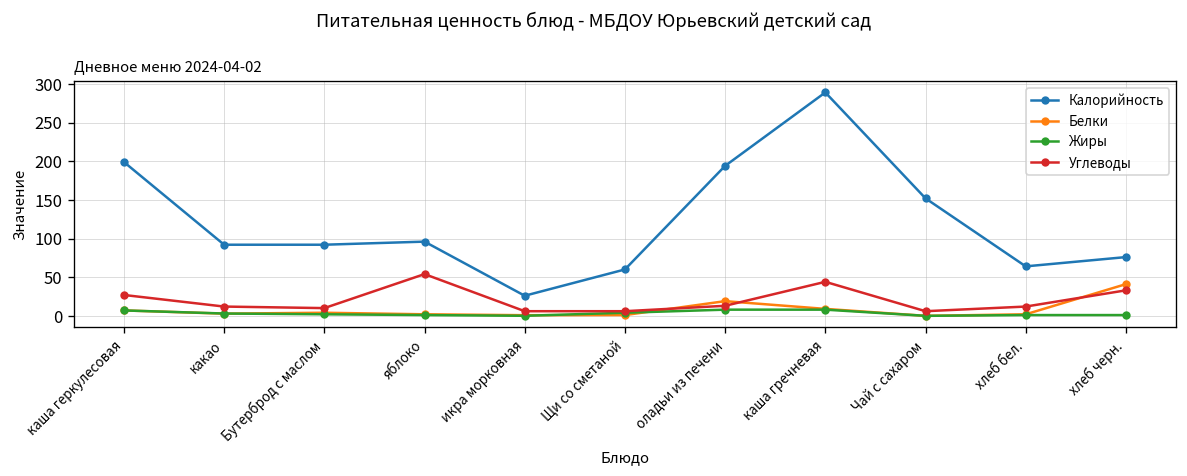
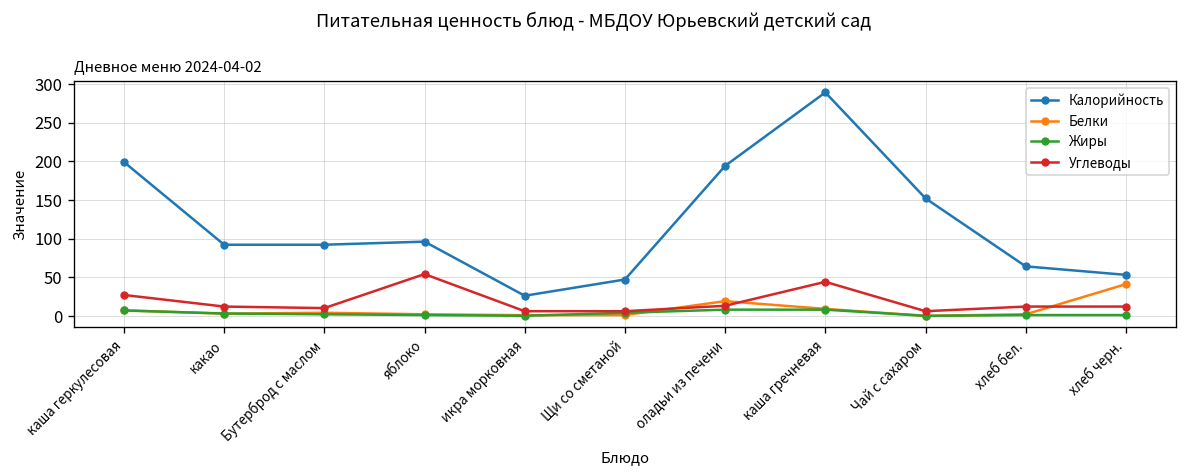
Калорийность, Щи со сметаной: 60 -> 50
Калорийность, хлеб черн.: 80 -> 50
Углеводы, хлеб черн.: 30 -> 10
